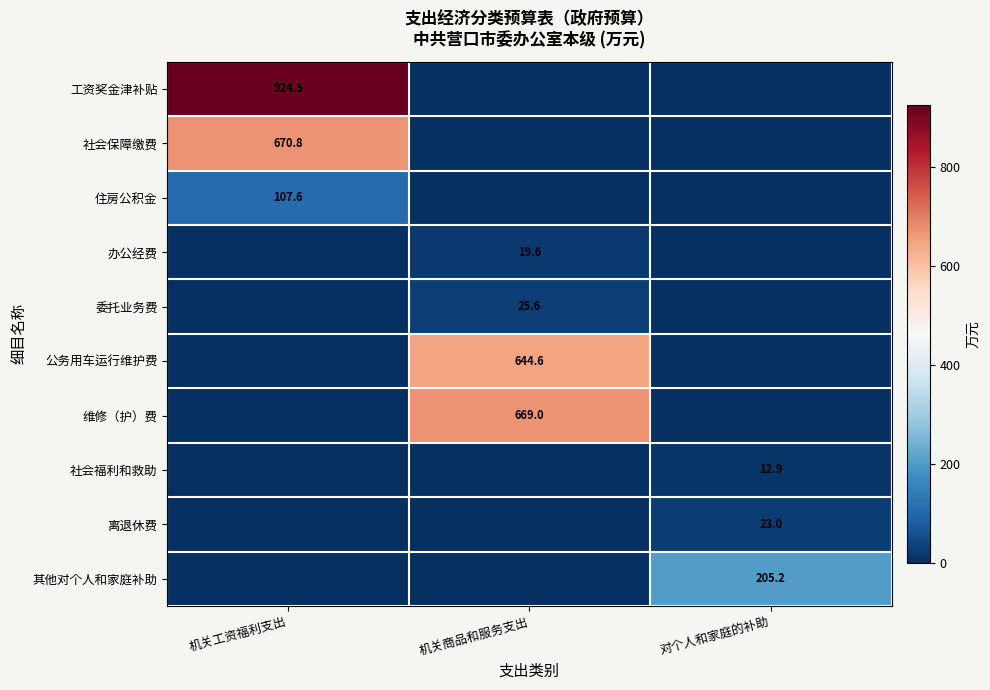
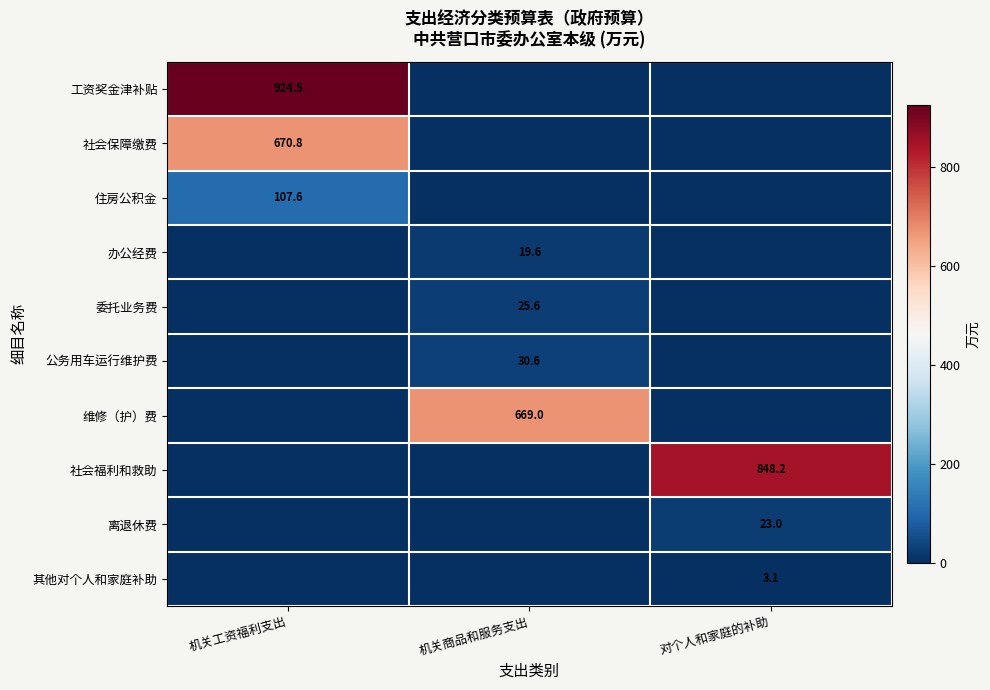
公务用车运行维护费, 机关商品和服务支出: 644.6 -> 30.6
社会福利和救助, 对个人和家庭的补助: 12.9 -> 848.2
其他对个人和家庭补助, 对个人和家庭的补助: 205.2 -> 3.1
